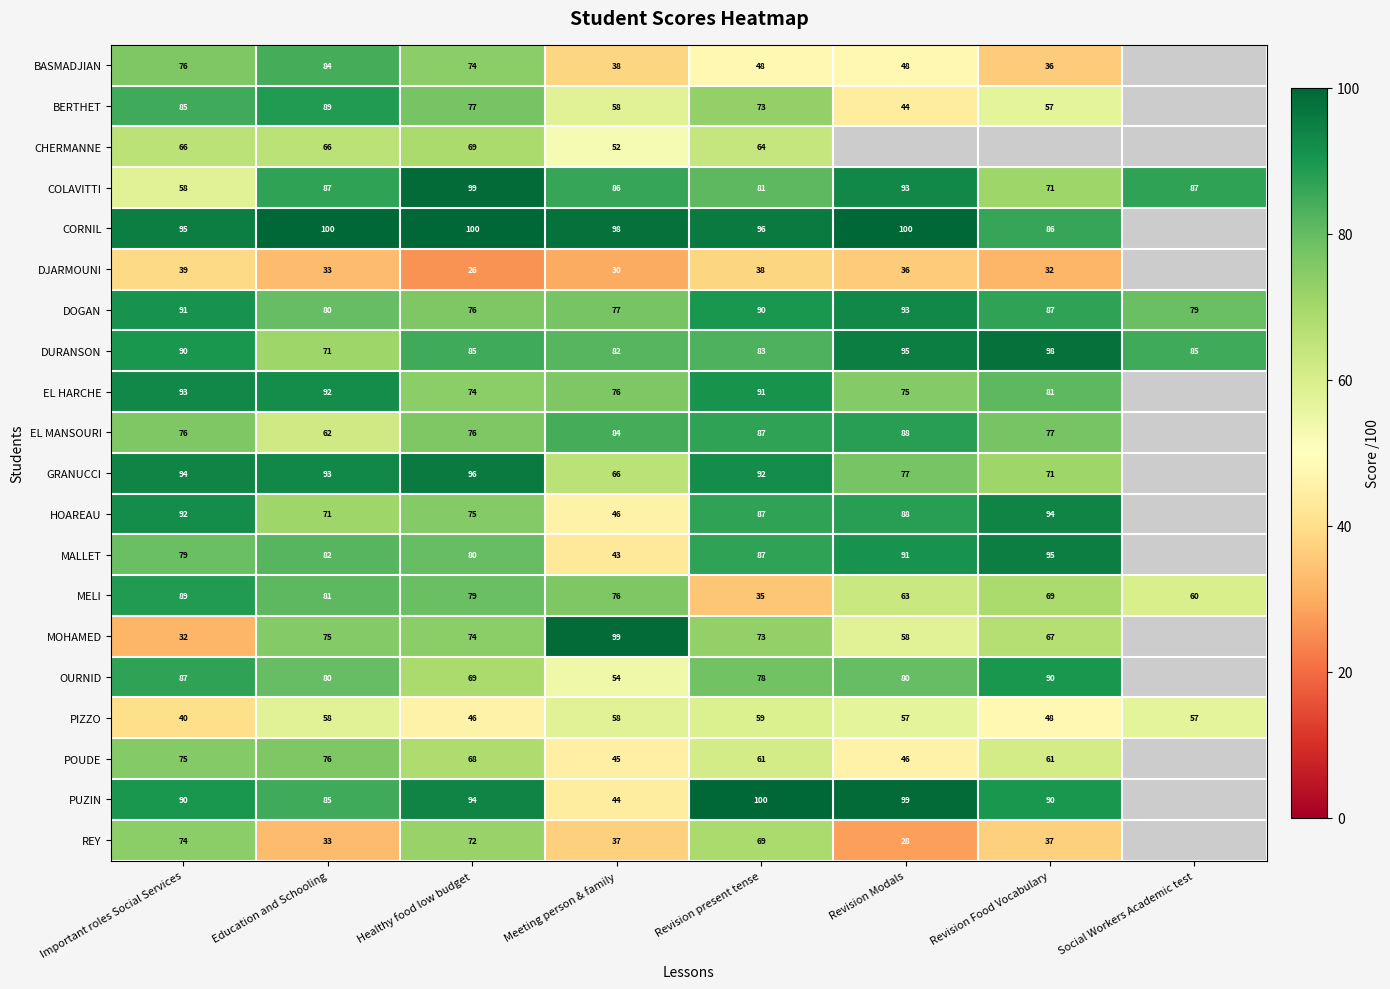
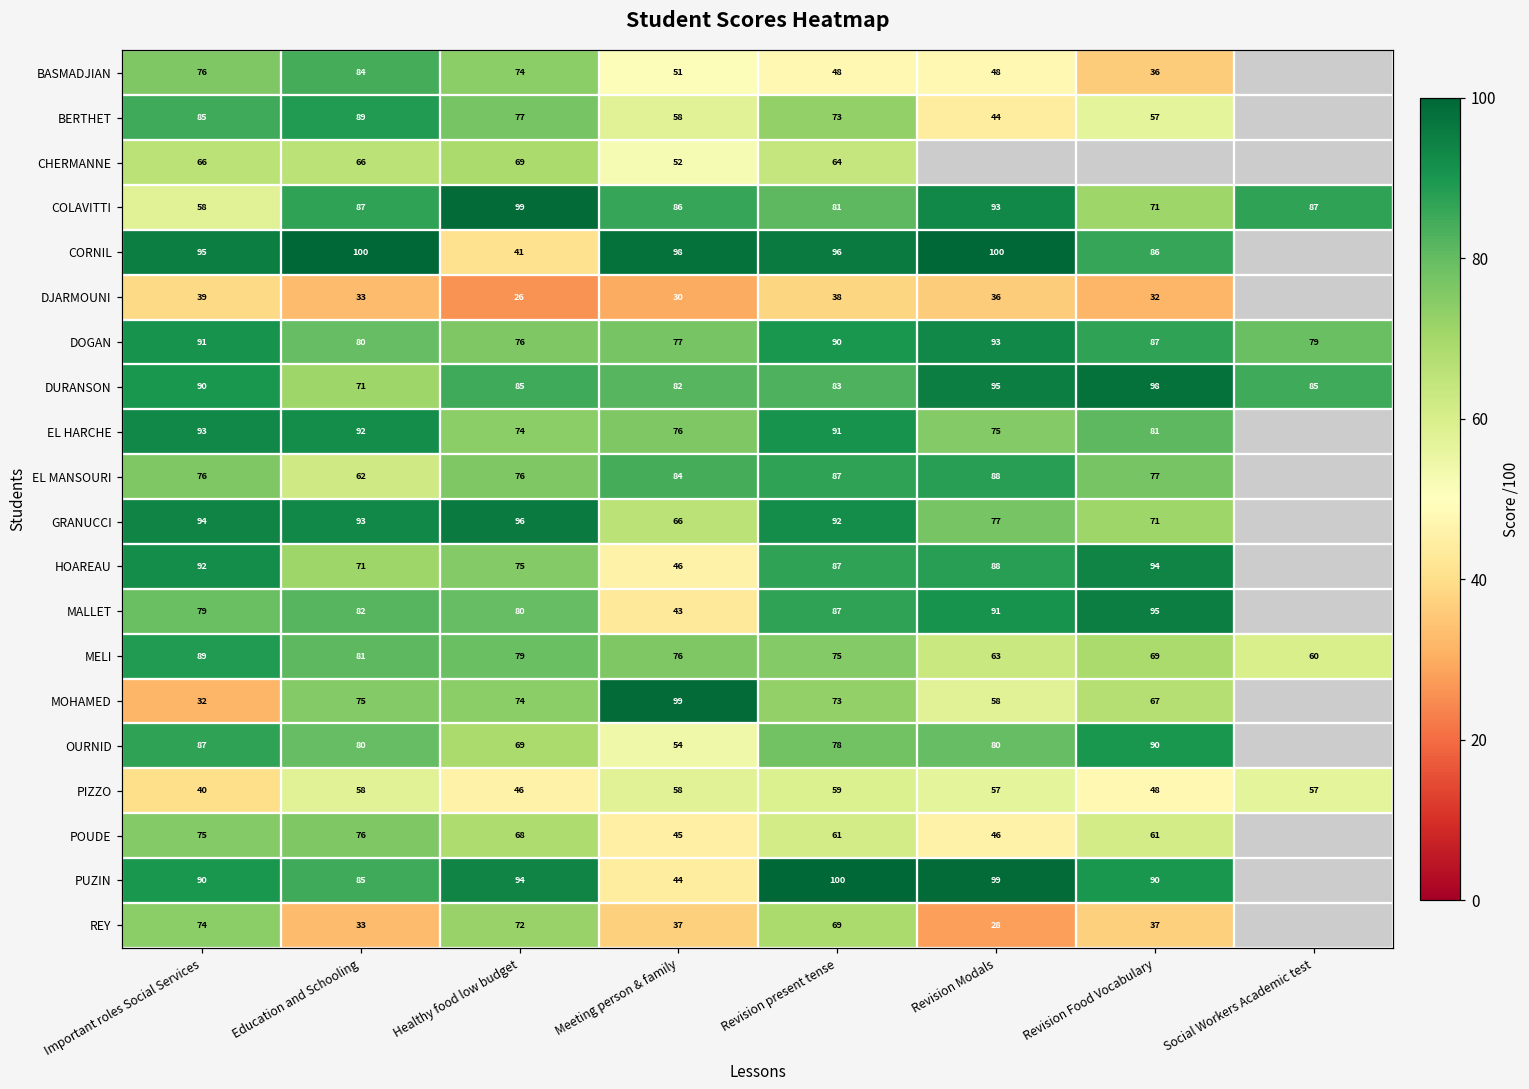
BASMADJIAN, Meeting person & family: 38 -> 51
CORNIL, Healthy food low budget: 100 -> 41
MELI, Revision present tense: 35 -> 75
